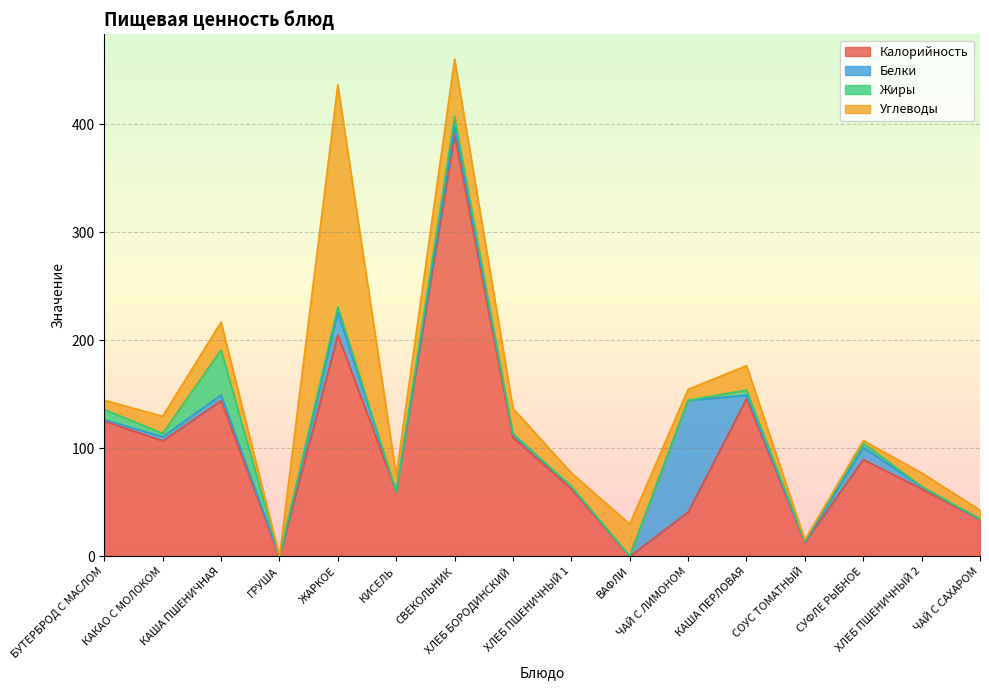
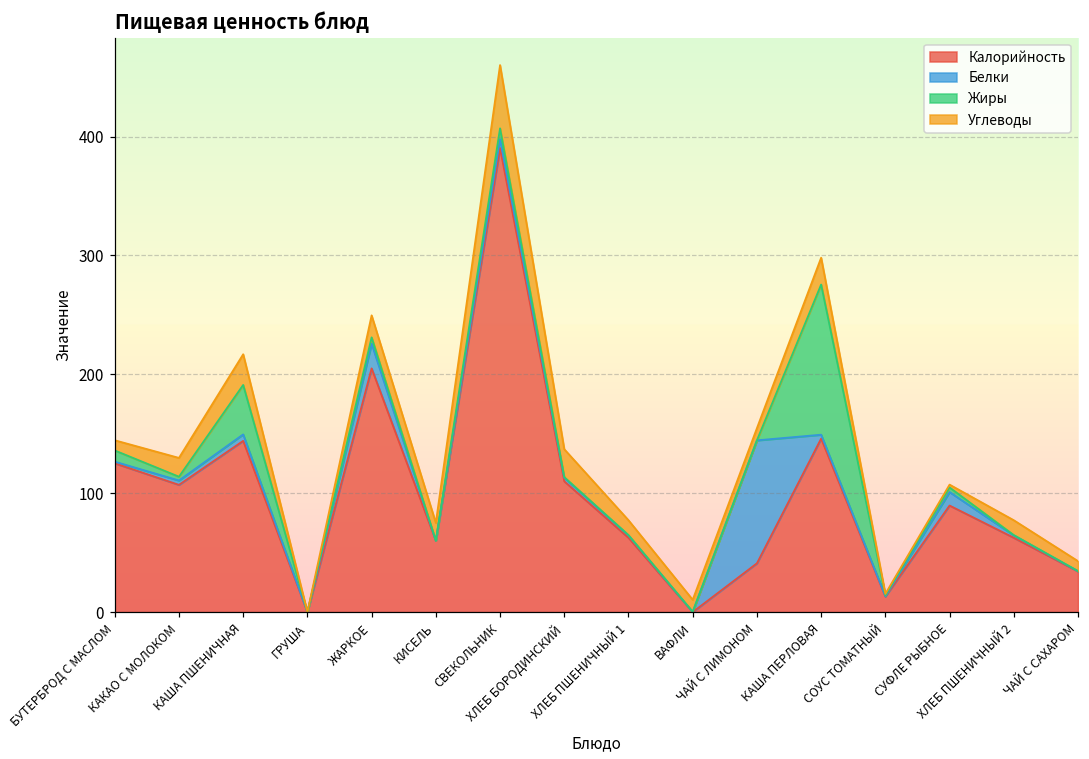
Углеводы, ЖАРКОЕ: 205 -> 19
Углеводы, ВАФЛИ: 30 -> 10
Жиры, КАША ПЕРЛОВАЯ: 5 -> 126
